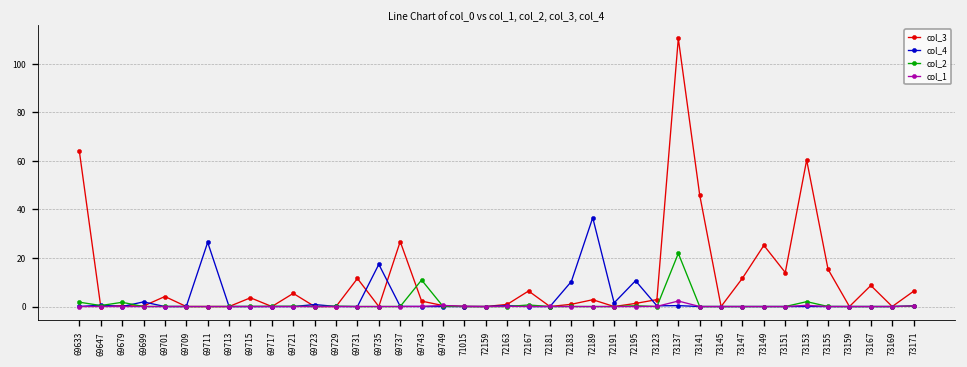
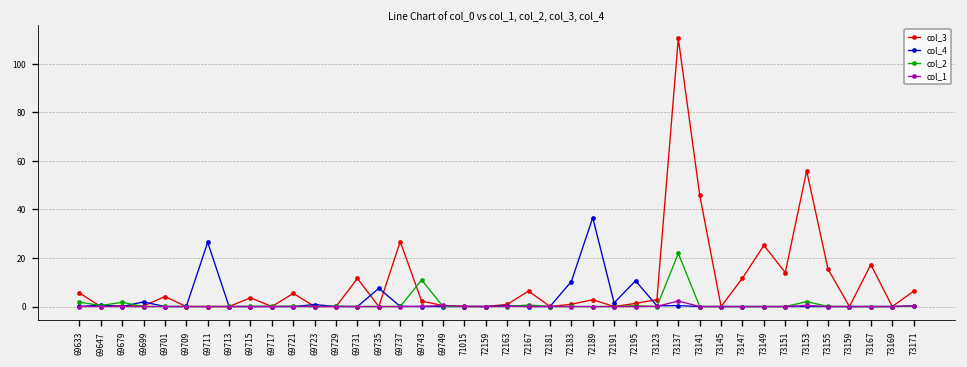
col_3, 69633: 64 -> 6
col_4, 69735: 17 -> 7
col_3, 73153: 60 -> 56
col_3, 73167: 9 -> 17
